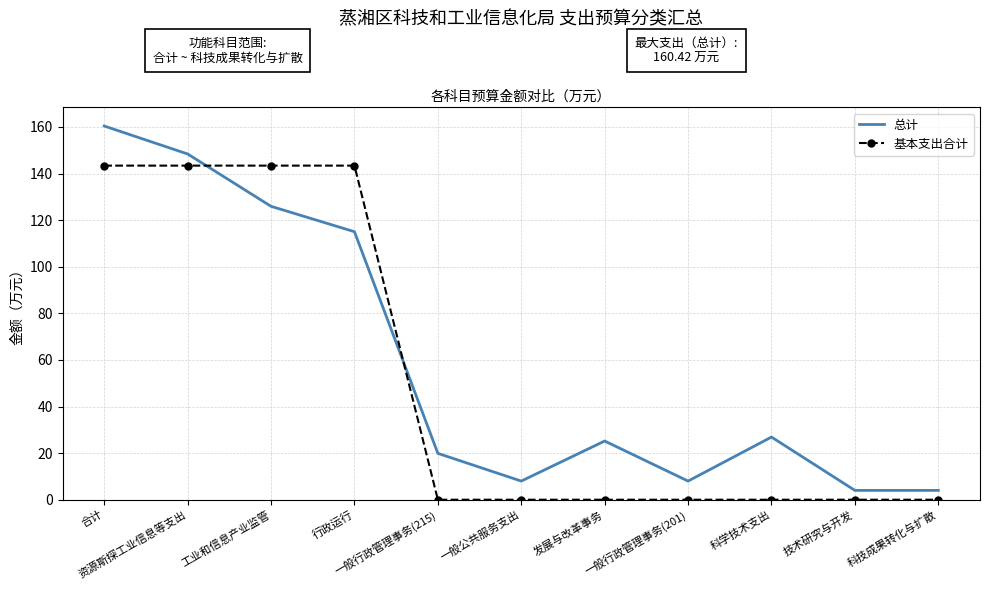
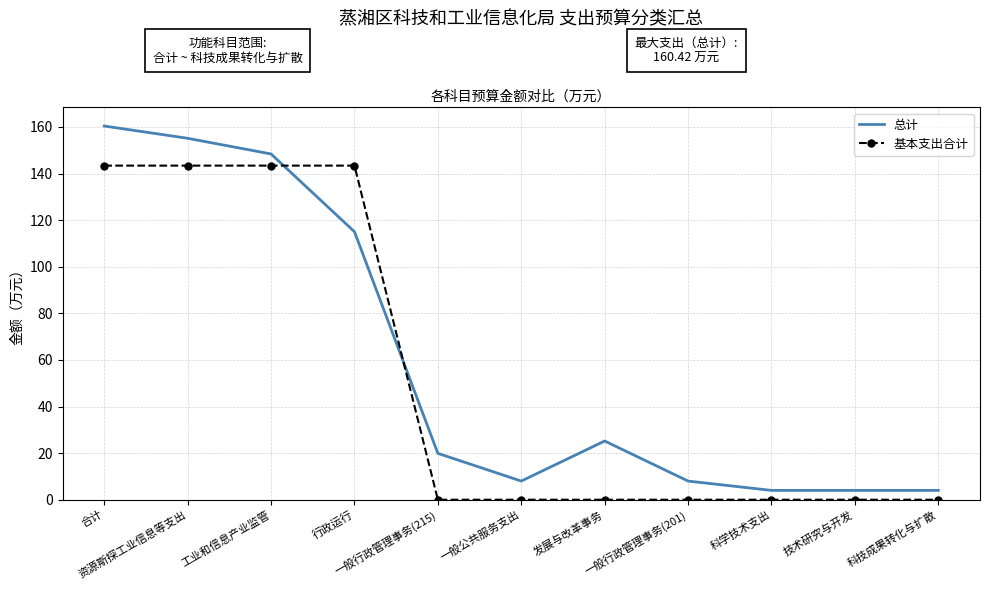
总计, 资源斯探工业信息等支出: 148 -> 155
总计, 工业和信息产业监管: 126 -> 148
总计, 科学技术支出: 27 -> 4
